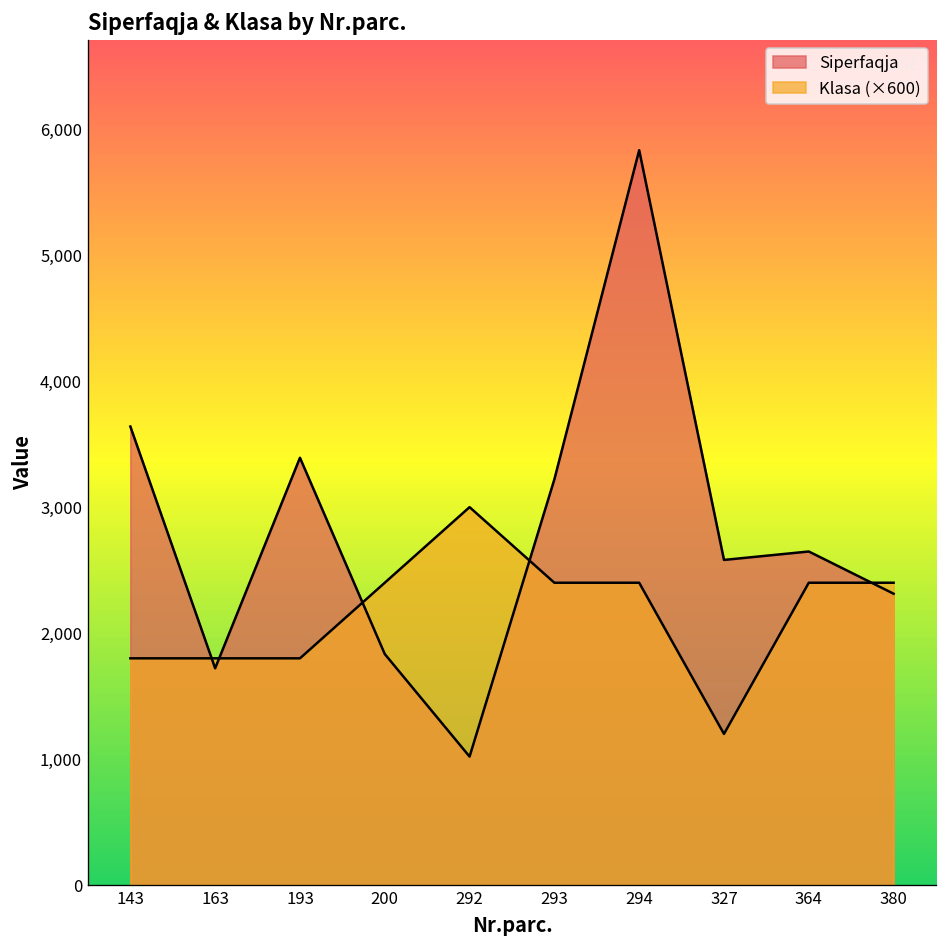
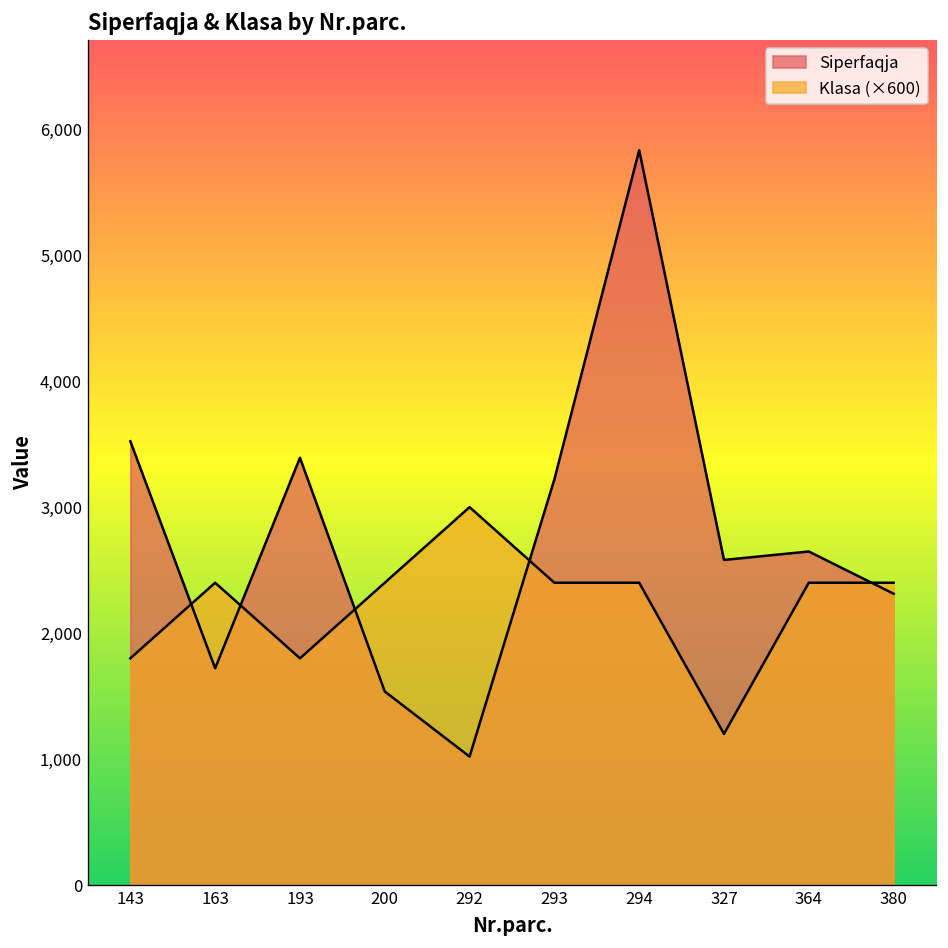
Siperfaqja, 143: 3,640 -> 3,520
Klasa (×600), 163: 1,800 -> 2,400
Siperfaqja, 200: 1,830 -> 1,540
